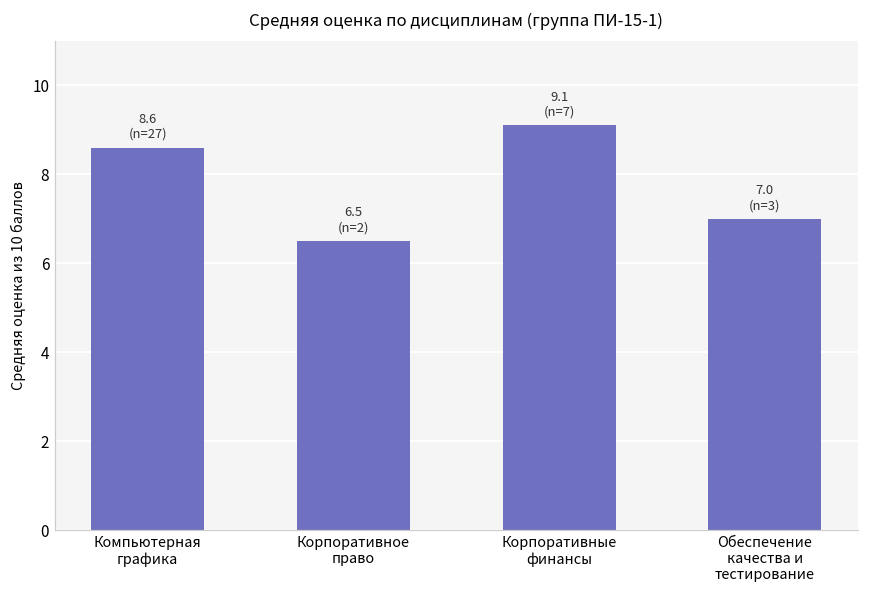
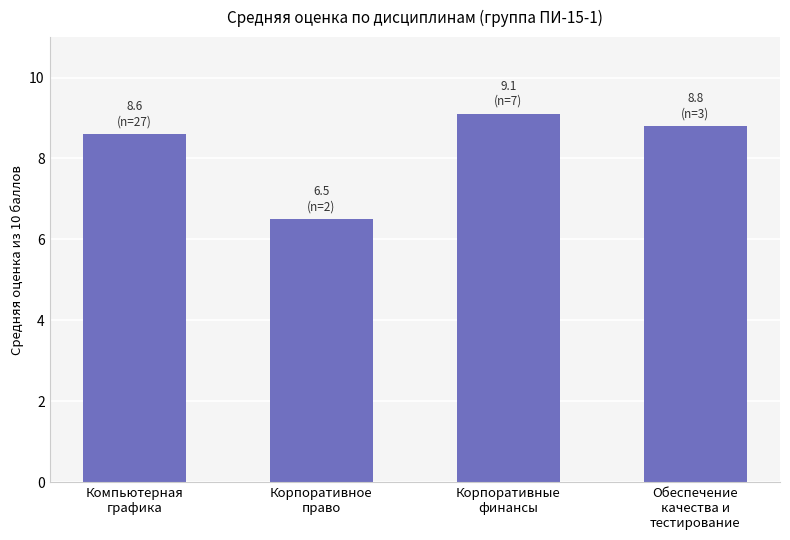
Обеспечение качества и тестирование: 7.0 -> 8.8
